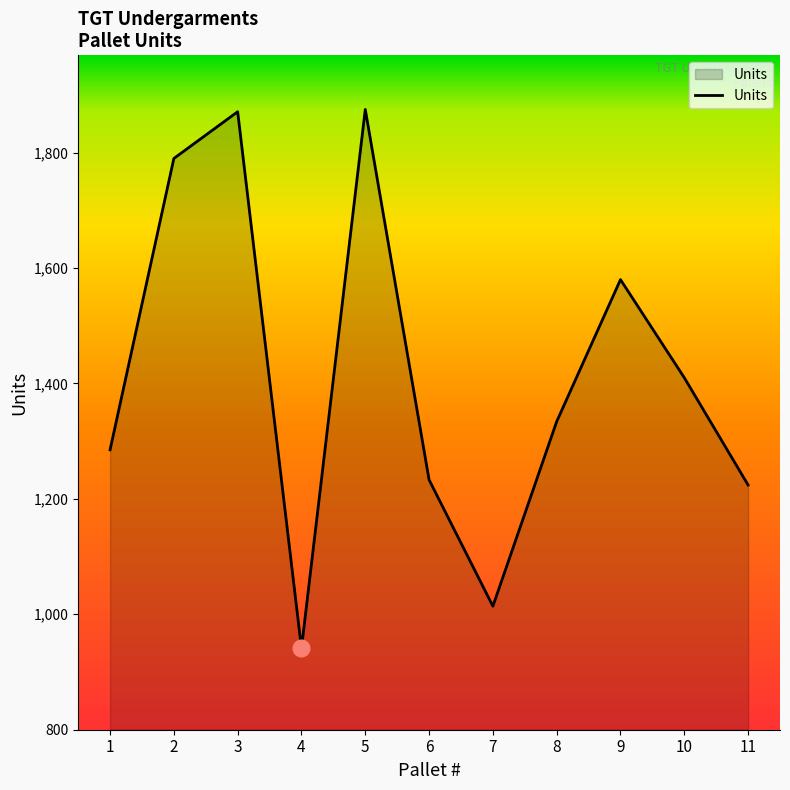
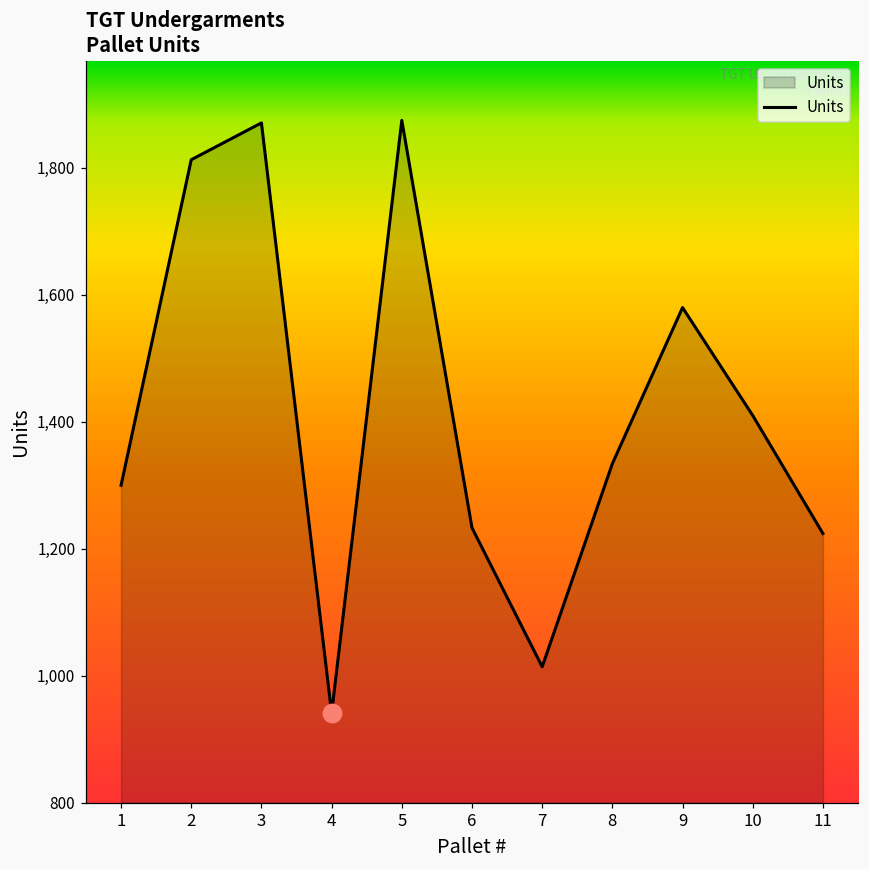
Units, 1: 1,290 -> 1,300
Units, 2: 1,790 -> 1,810
